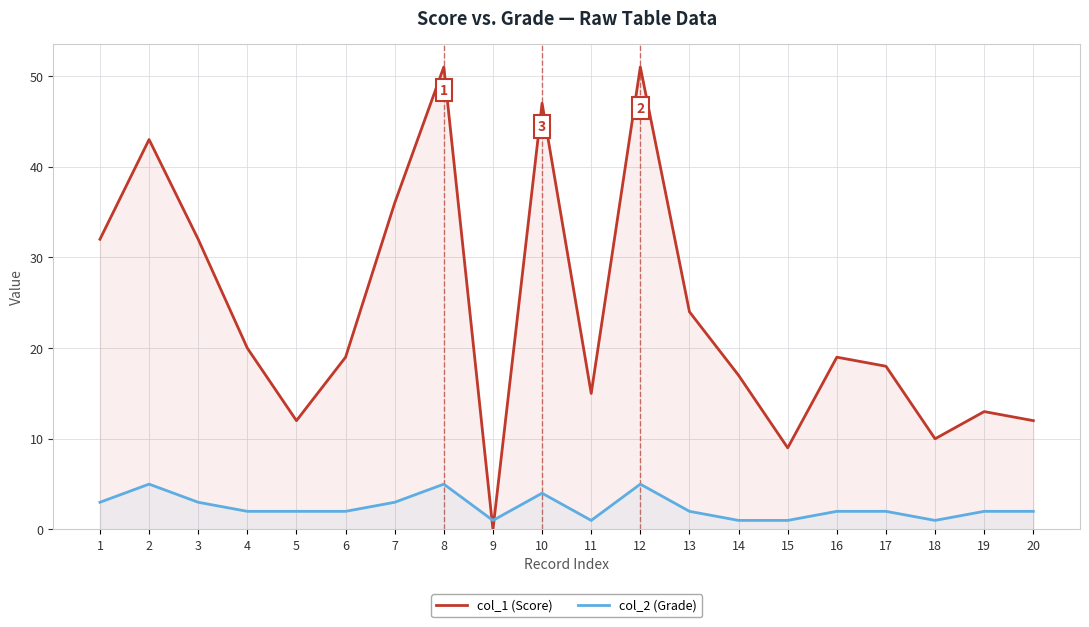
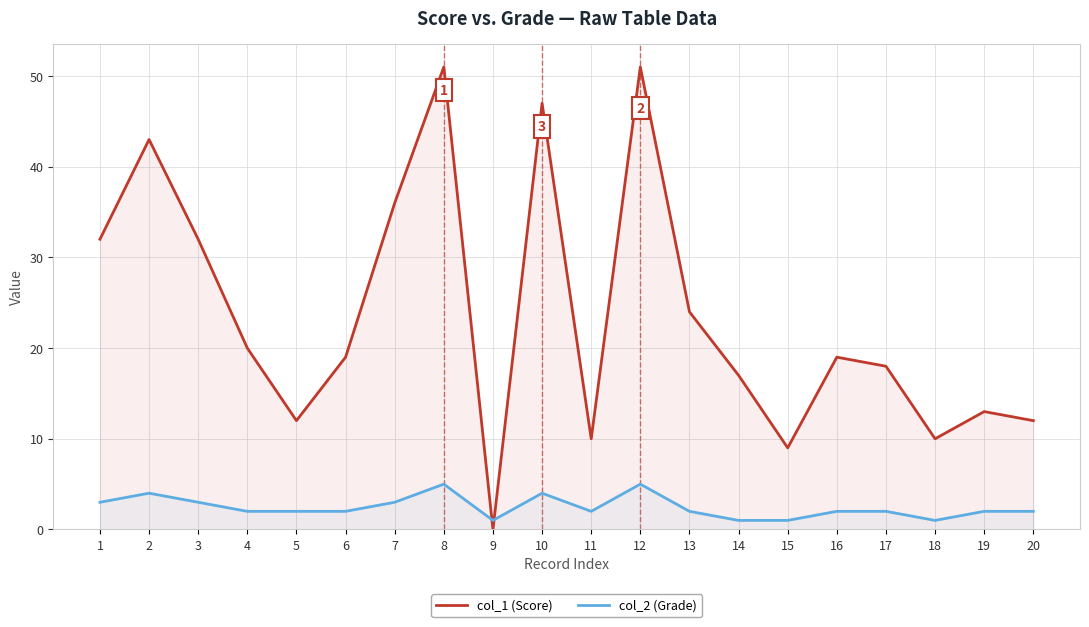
col_2 (Grade), 2: 5 -> 4
col_1 (Score), 11: 15 -> 10
col_2 (Grade), 11: 1 -> 2
